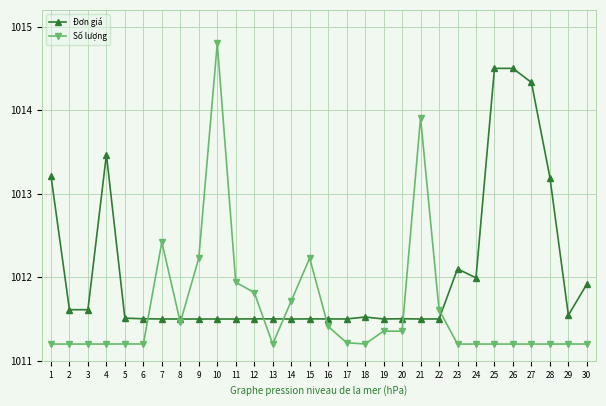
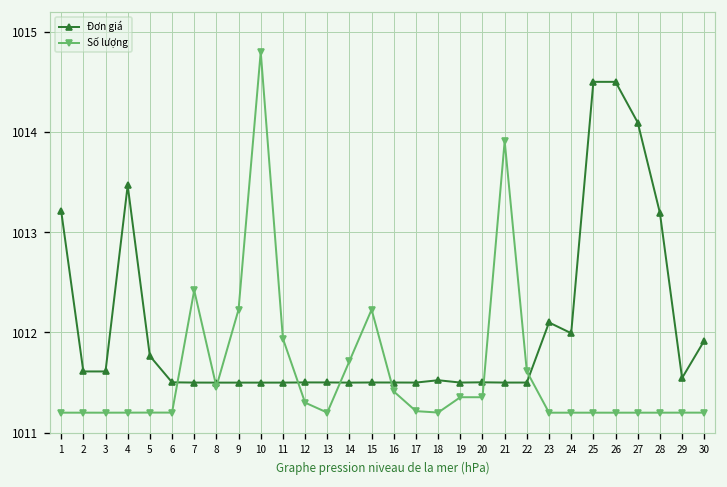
Đơn giá, 5: 1011.5 -> 1011.8
Số lượng, 12: 1011.8 -> 1011.3
Đơn giá, 27: 1014.3 -> 1014.1
